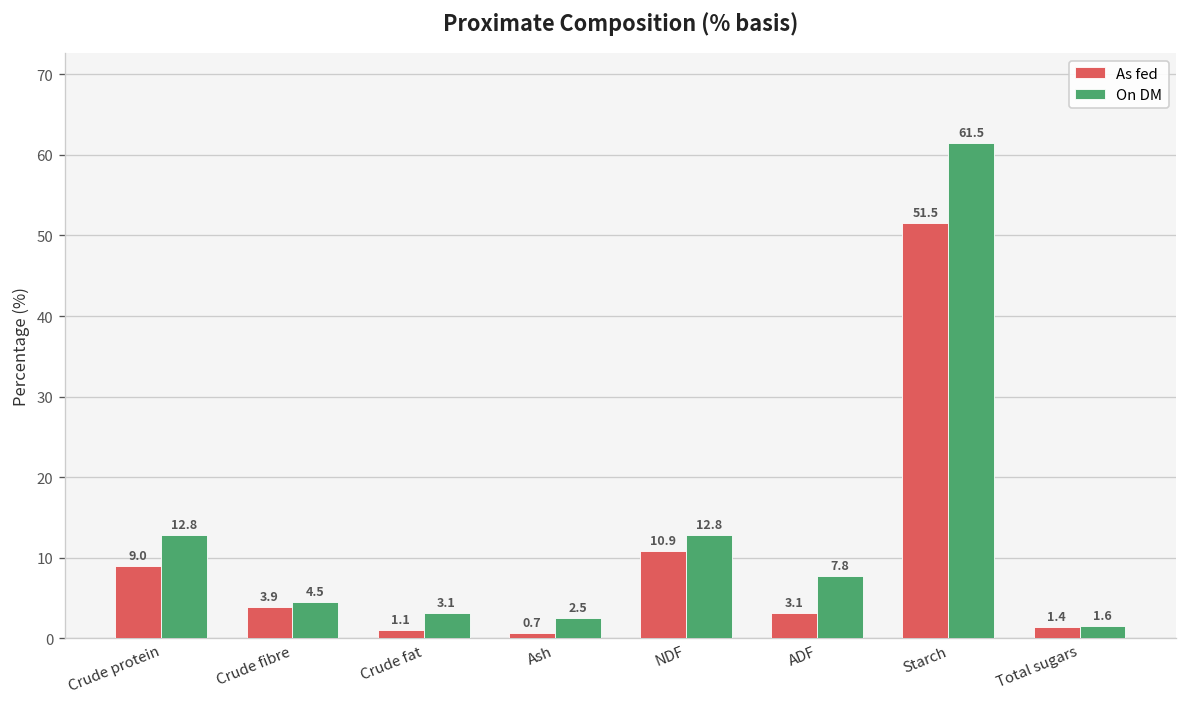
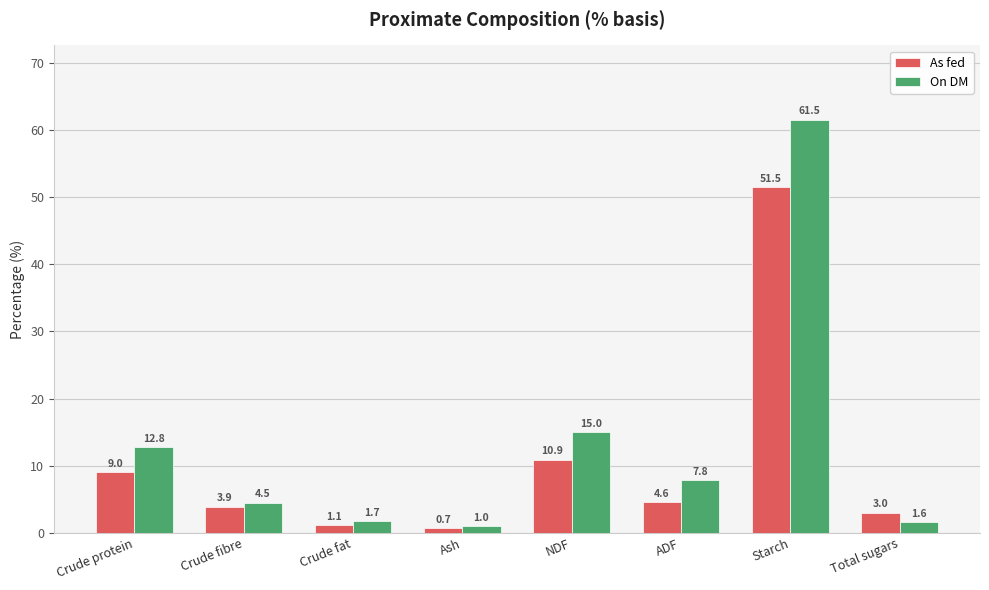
On DM, Crude fat: 3.1 -> 1.7
On DM, Ash: 2.5 -> 1.0
On DM, NDF: 12.8 -> 15.0
As fed, ADF: 3.1 -> 4.6
As fed, Total sugars: 1.4 -> 3.0
